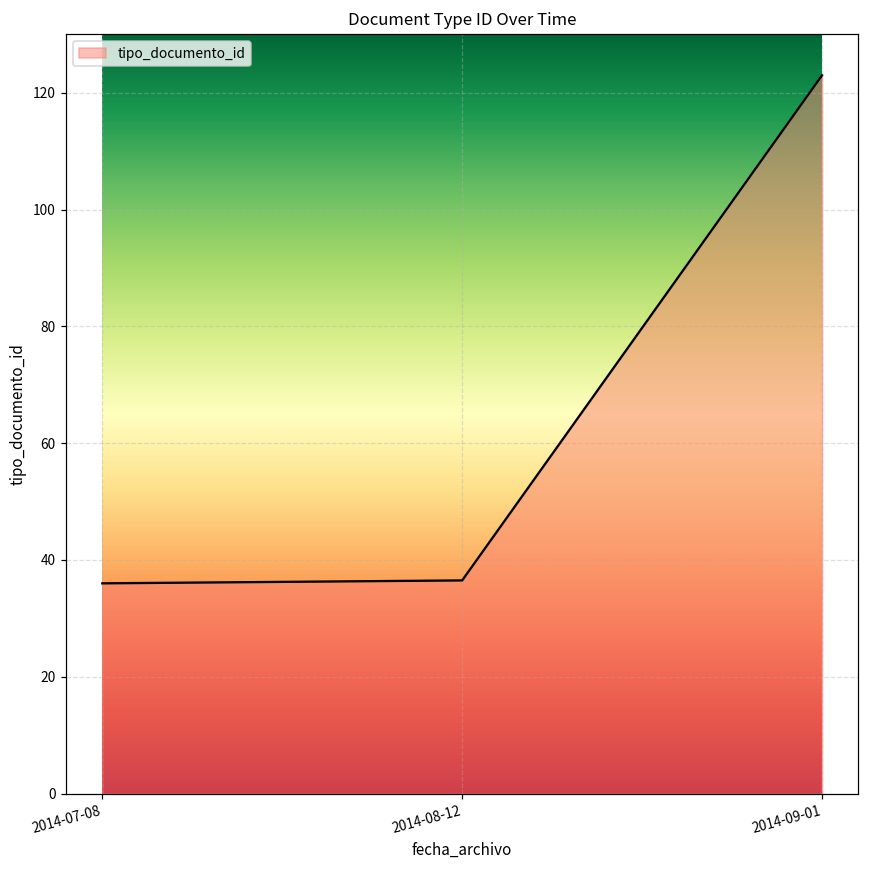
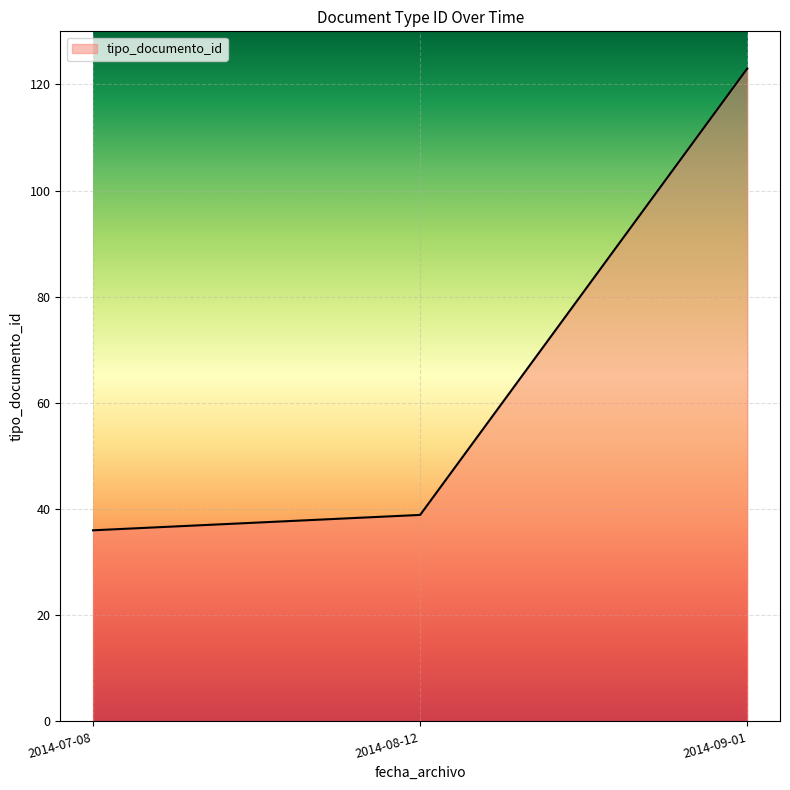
2014-08-12: 37 -> 39
